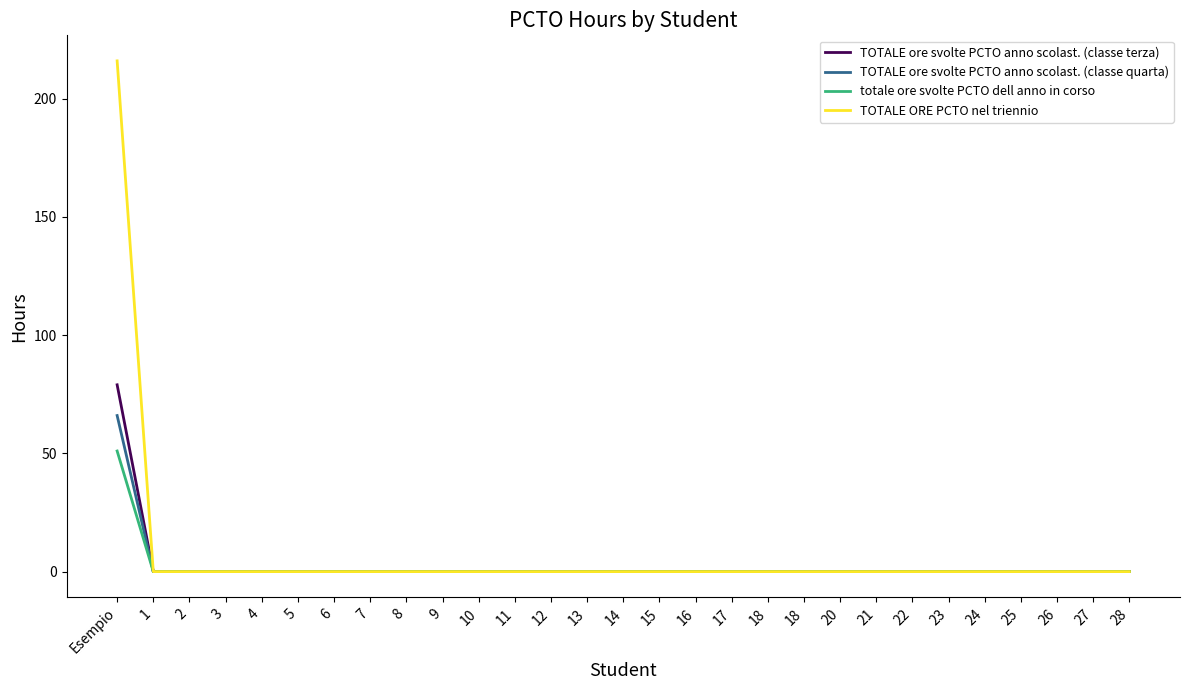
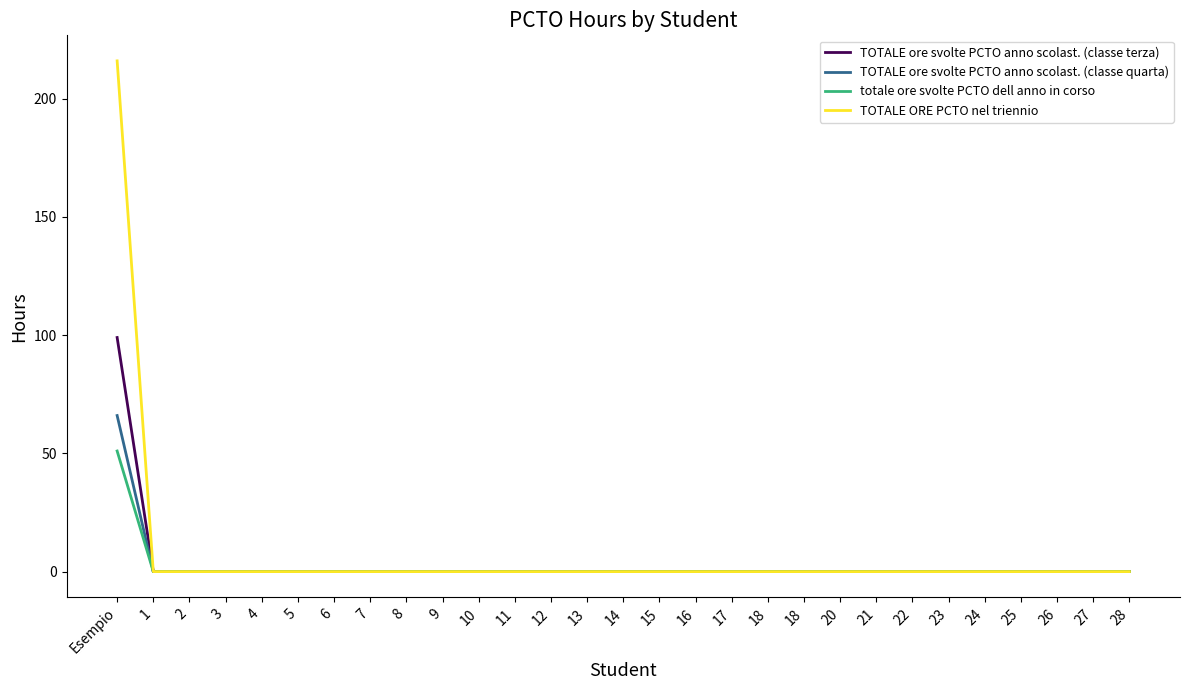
TOTALE ore svolte PCTO anno scolast. (classe terza), Esempio: 79 -> 99
